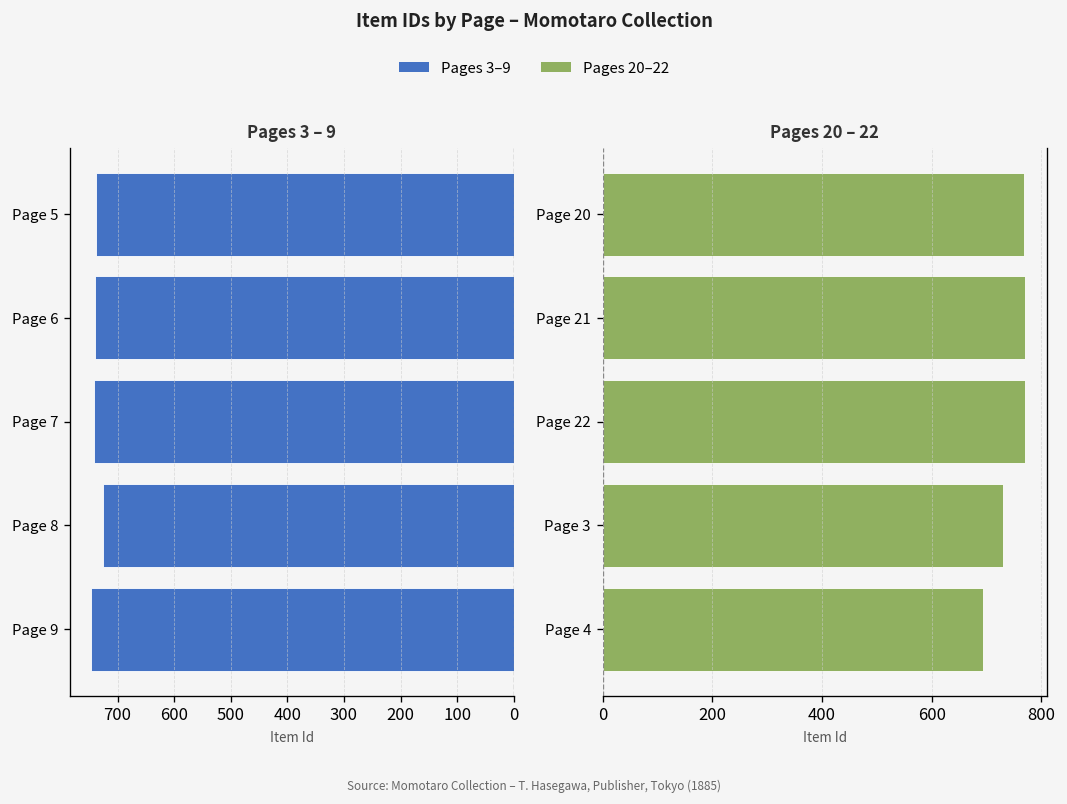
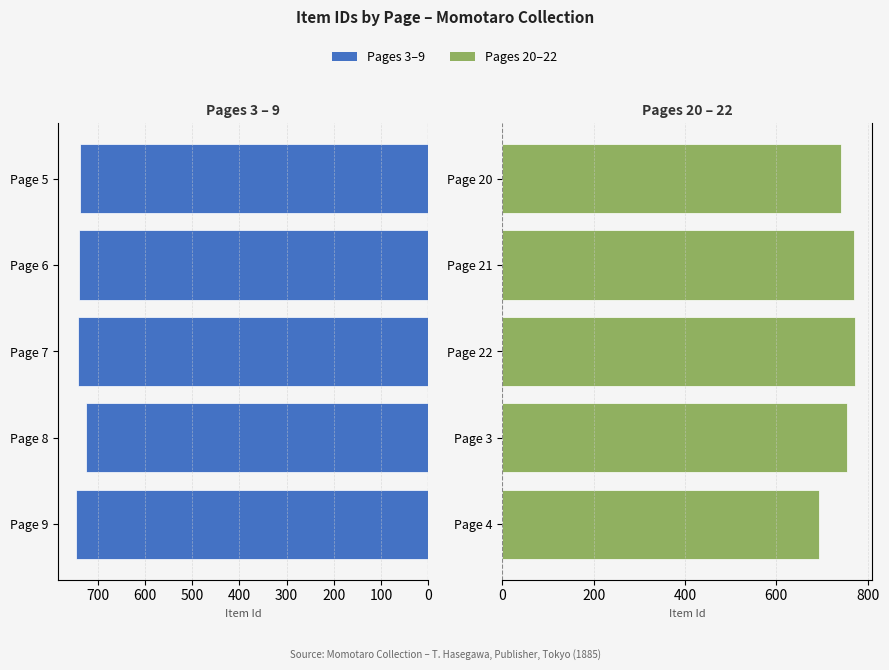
Pages 20 – 22, Page 20: 770 -> 740
Pages 20 – 22, Page 3: 730 -> 750
